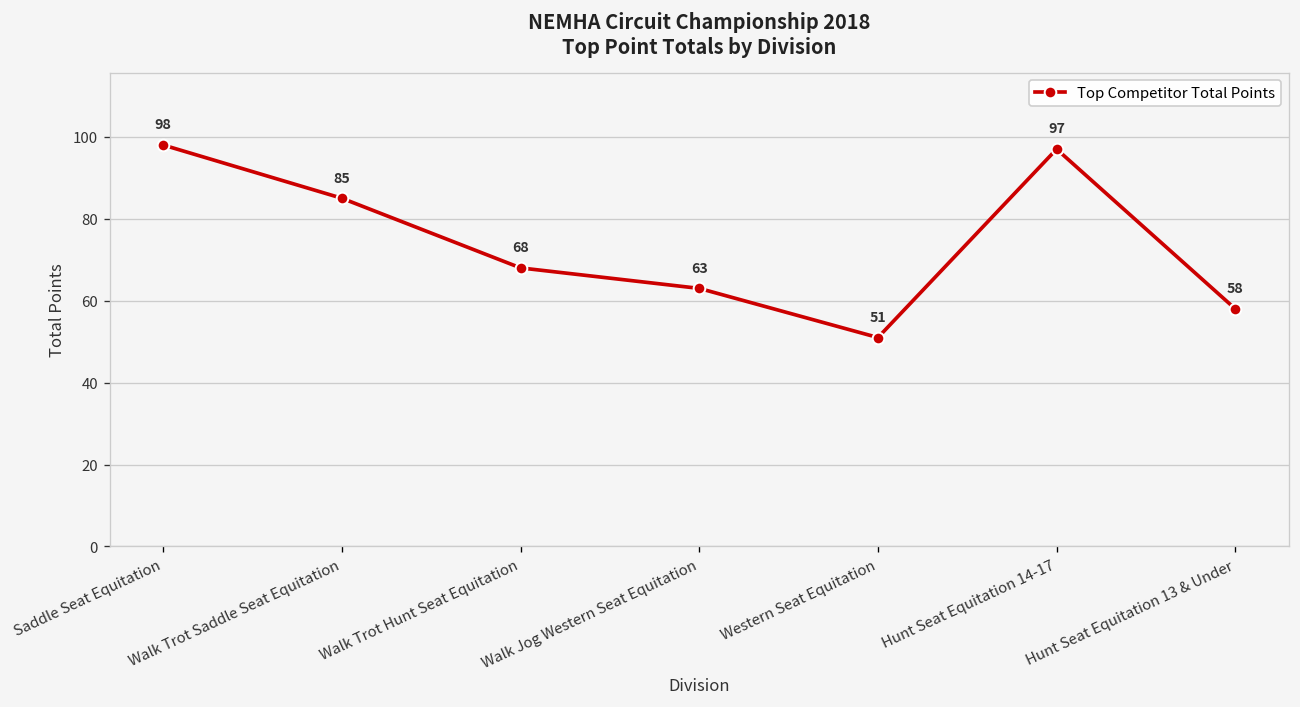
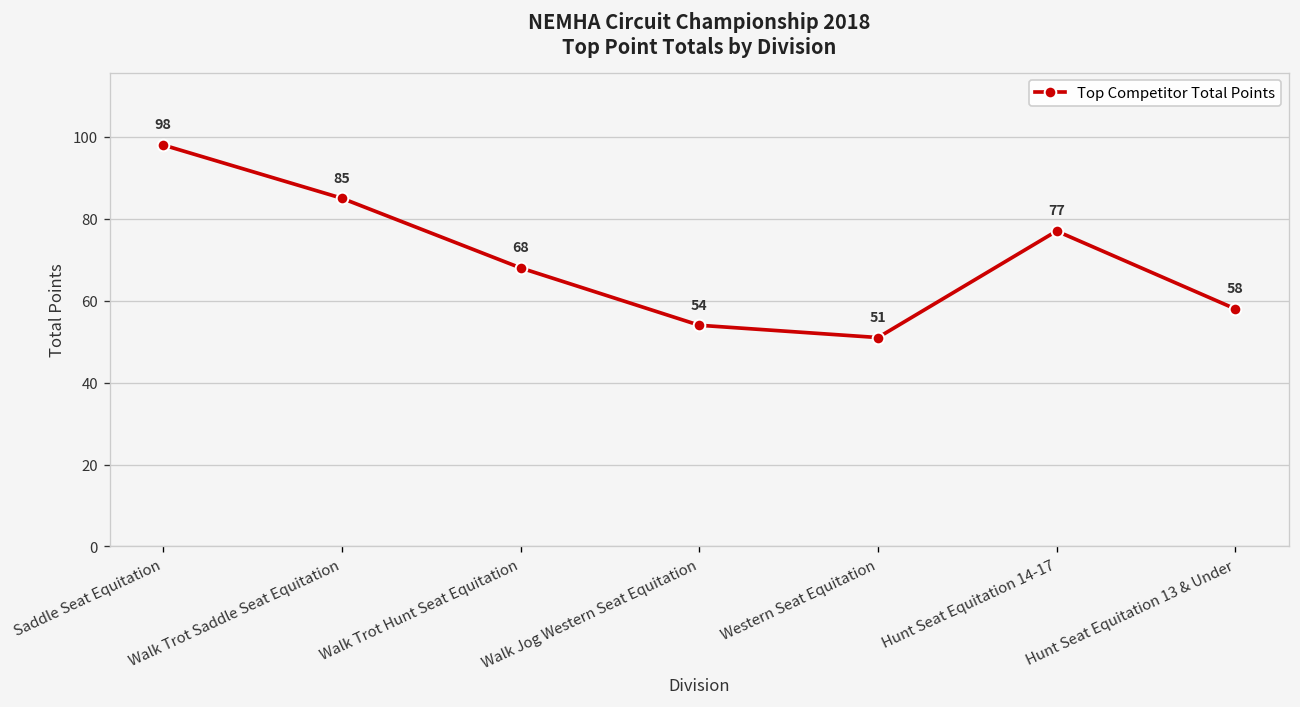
Walk Jog Western Seat Equitation: 63 -> 54
Hunt Seat Equitation 14-17: 97 -> 77
